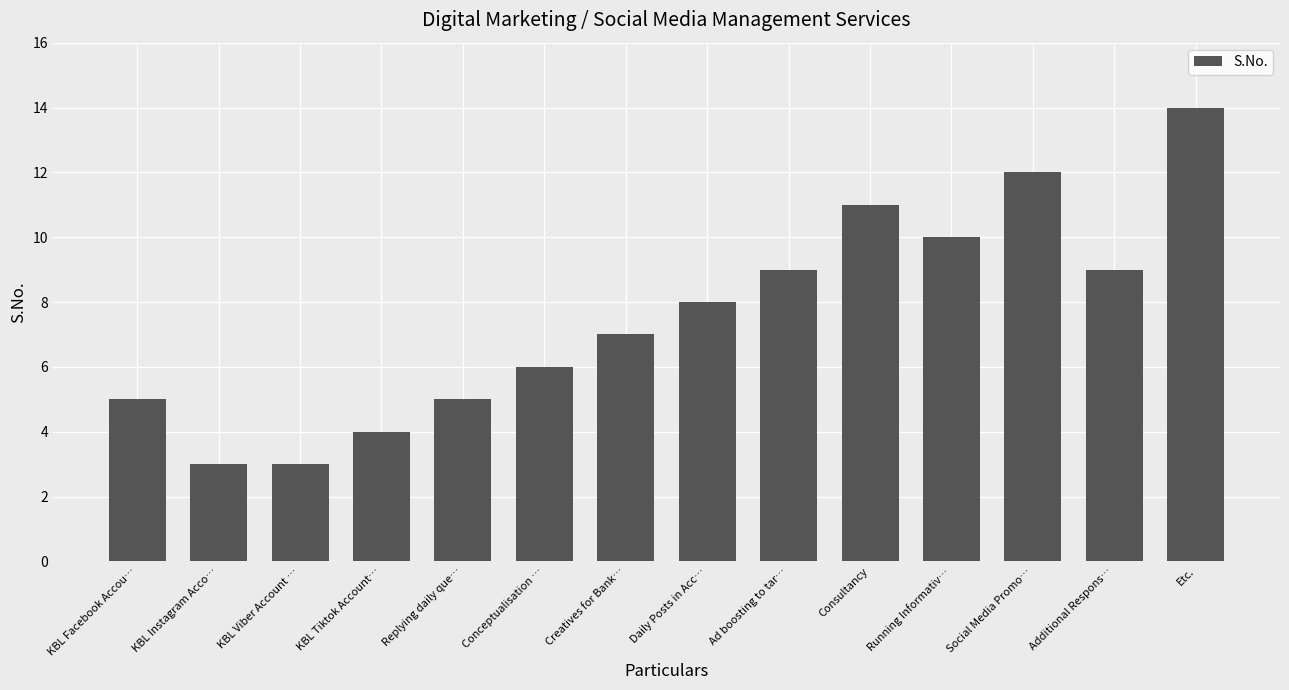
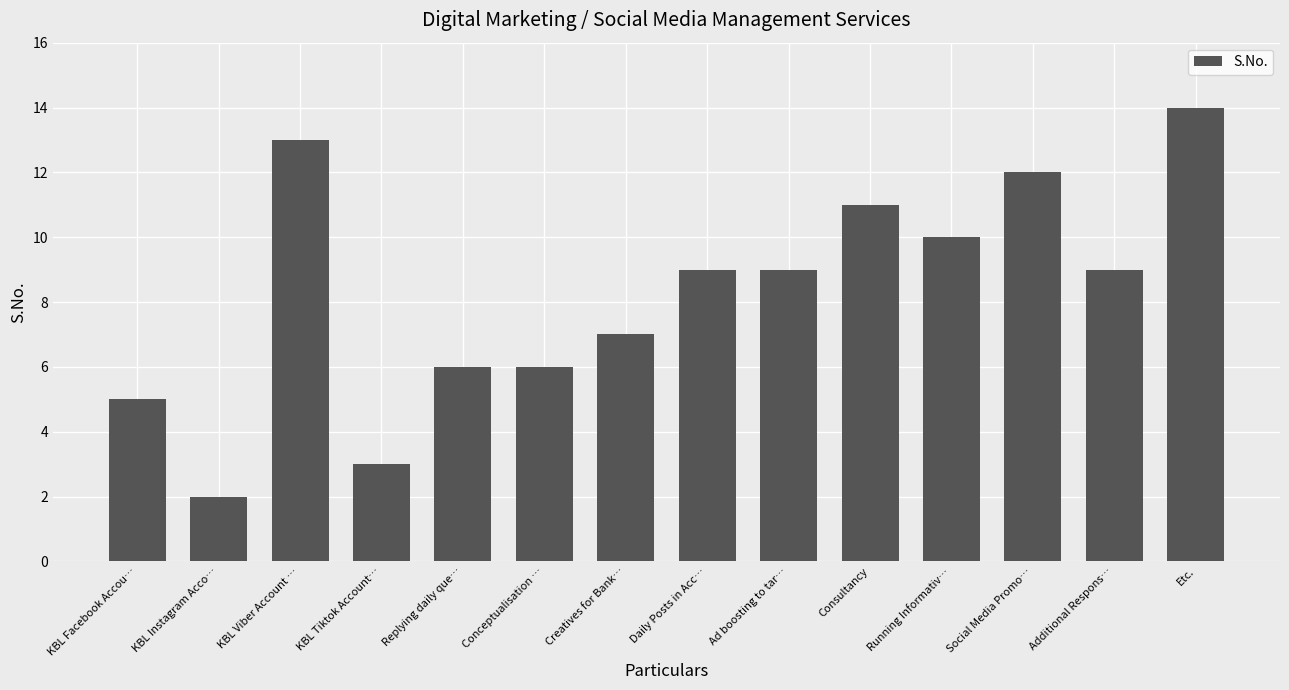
KBL Instagram Acco…: 3 -> 2
KBL Viber Account …: 3 -> 13
KBL Tiktok Account…: 4 -> 3
Replying daily que…: 5 -> 6
Daily Posts in Acc…: 8 -> 9
